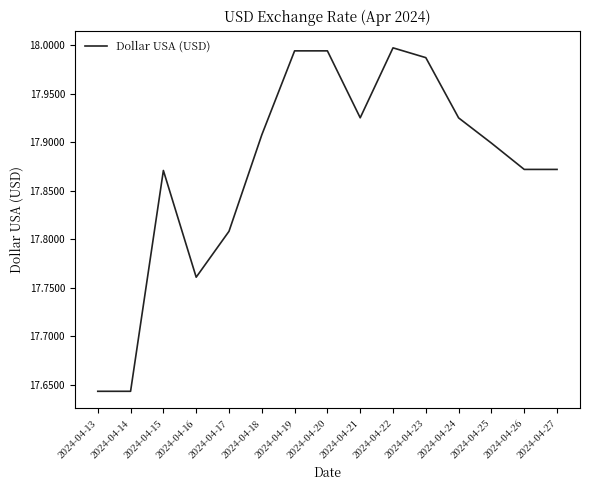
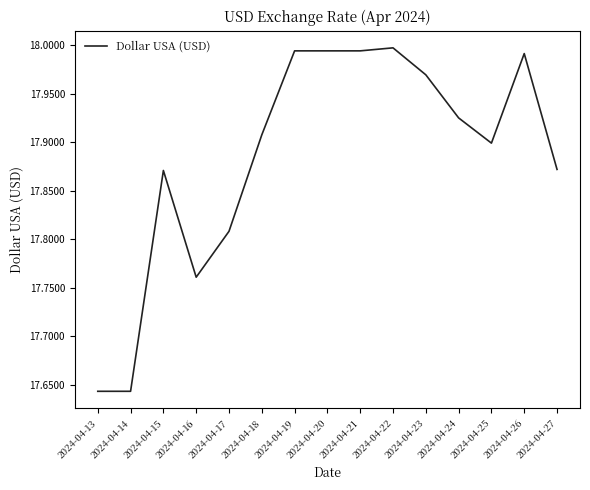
2024-04-21: 17.93 -> 17.99
2024-04-23: 17.99 -> 17.97
2024-04-26: 17.87 -> 17.99
